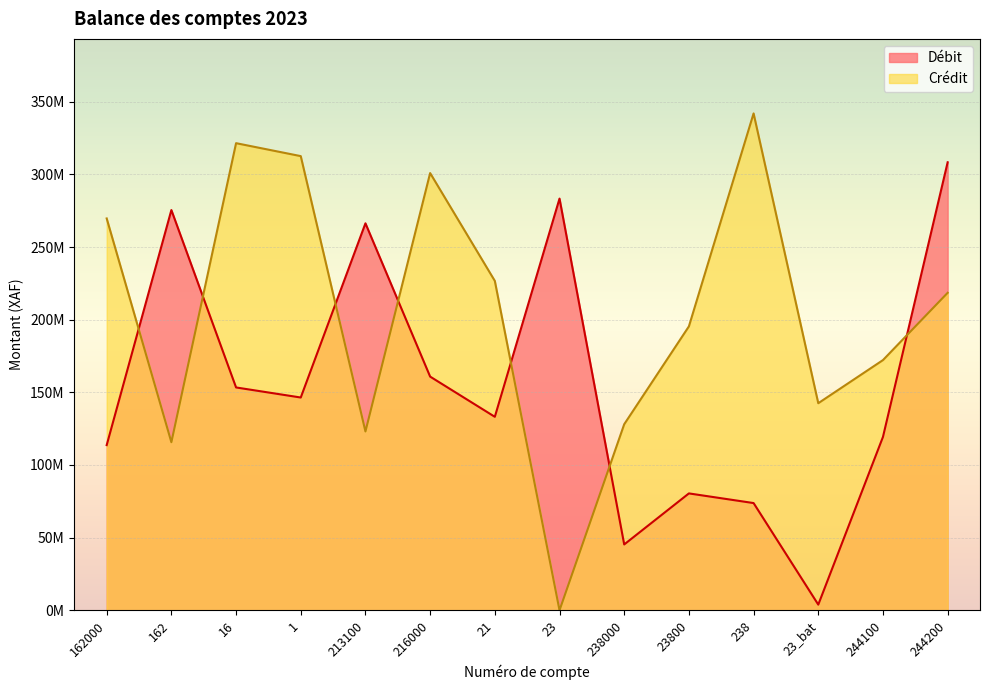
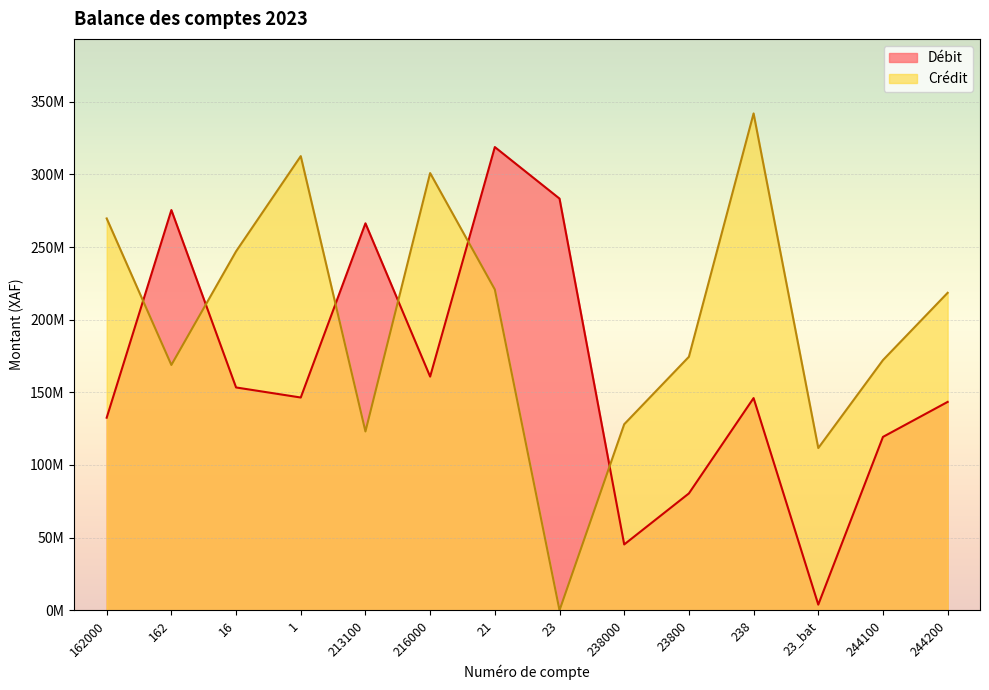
Débit, 162000: 114000000 -> 133000000
Crédit, 162: 116000000 -> 169000000
Crédit, 16: 321000000 -> 247000000
Débit, 21: 133000000 -> 319000000
Crédit, 21: 227000000 -> 221000000
Crédit, 23800: 195000000 -> 174000000
Débit, 238: 74000000 -> 146000000
Crédit, 23_bat: 143000000 -> 112000000
Débit, 244200: 308000000 -> 143000000
